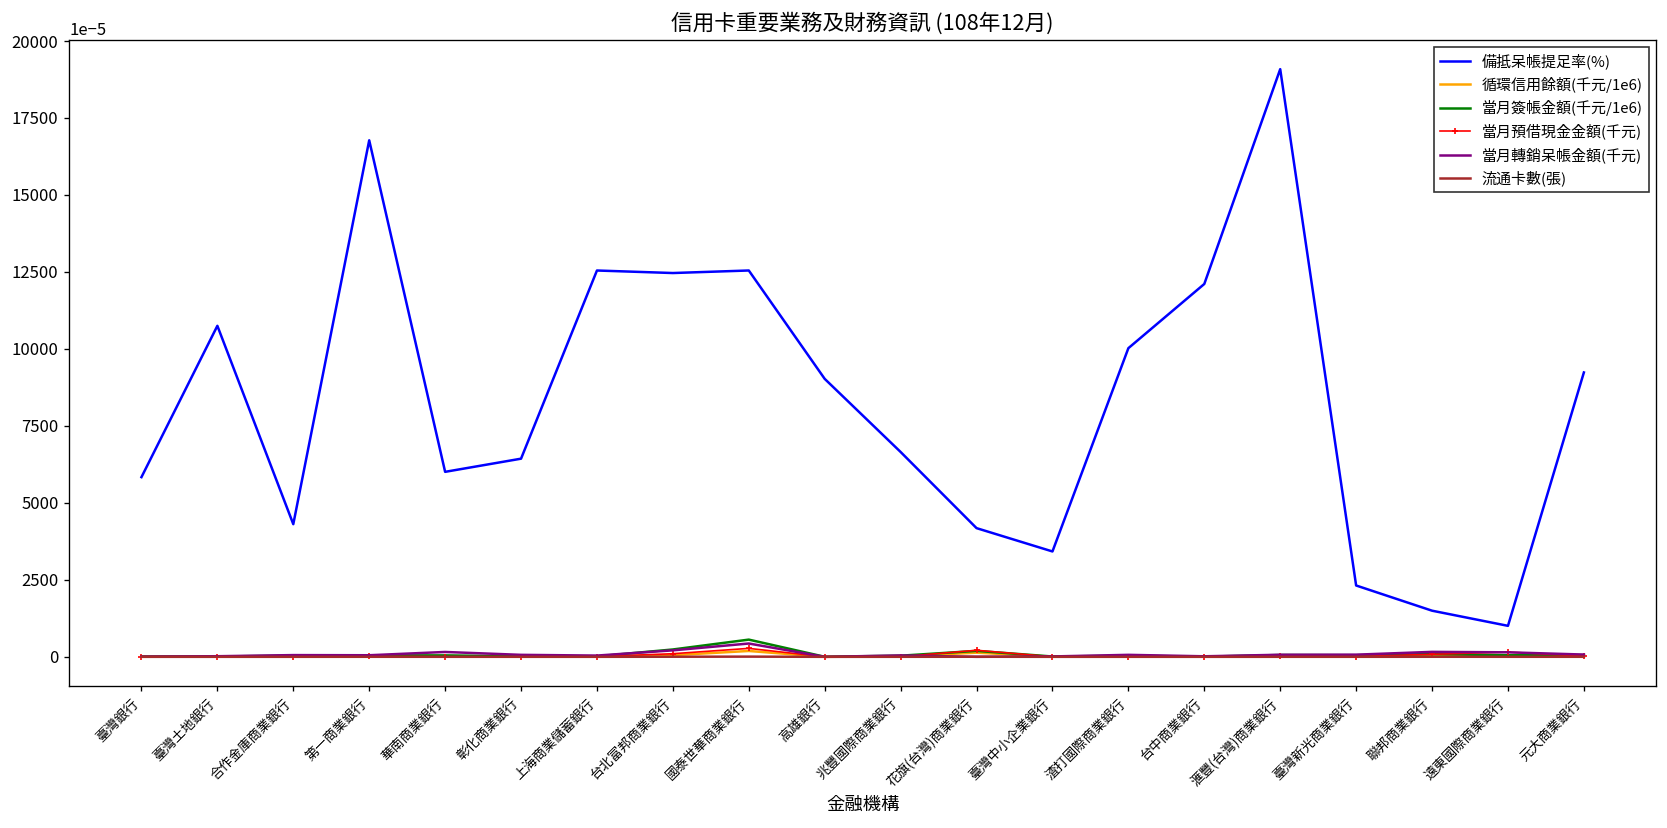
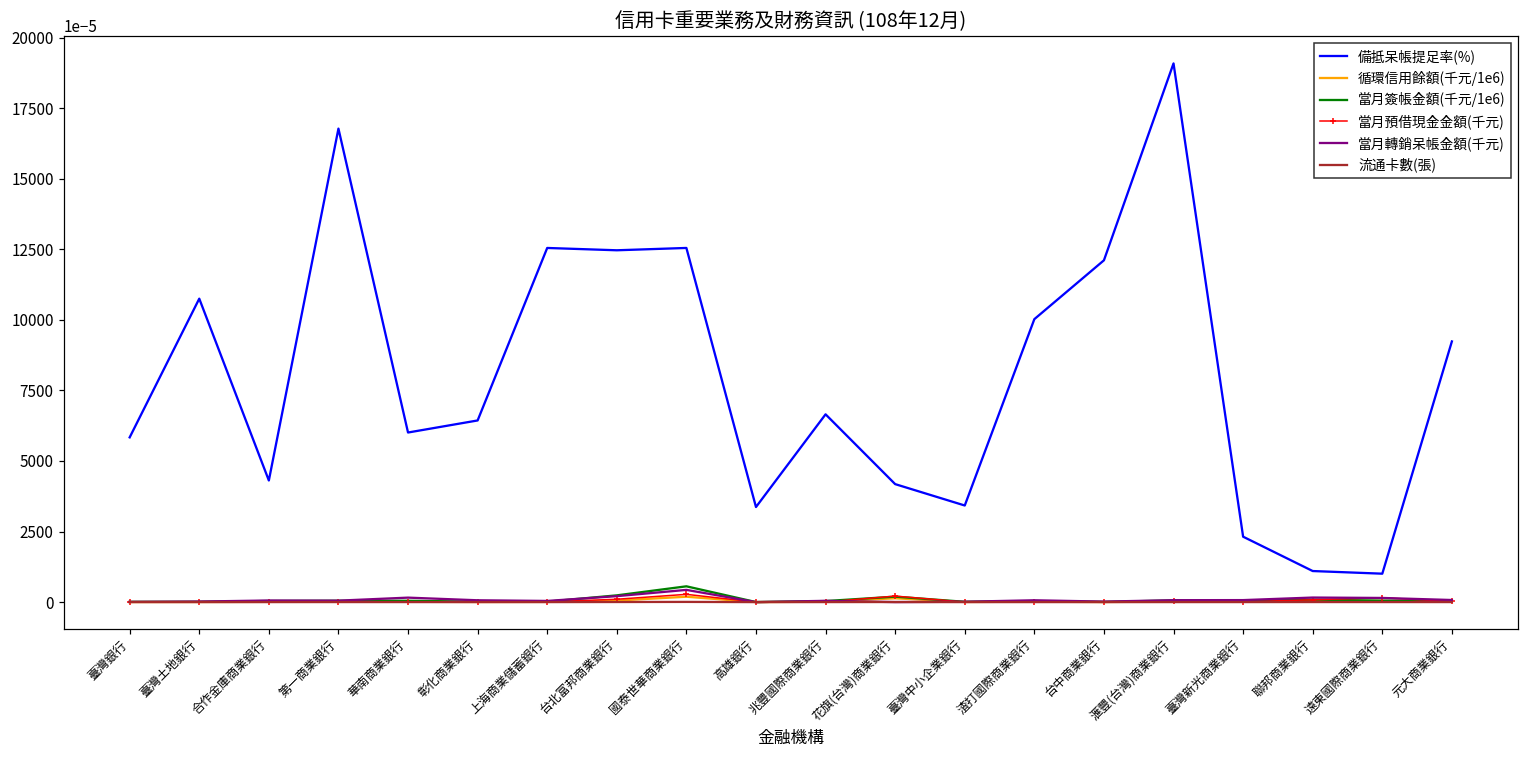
備抵呆帳提足率(%), 高雄銀行: 0.090 -> 0.034
備抵呆帳提足率(%), 聯邦商業銀行: 0.015 -> 0.011
